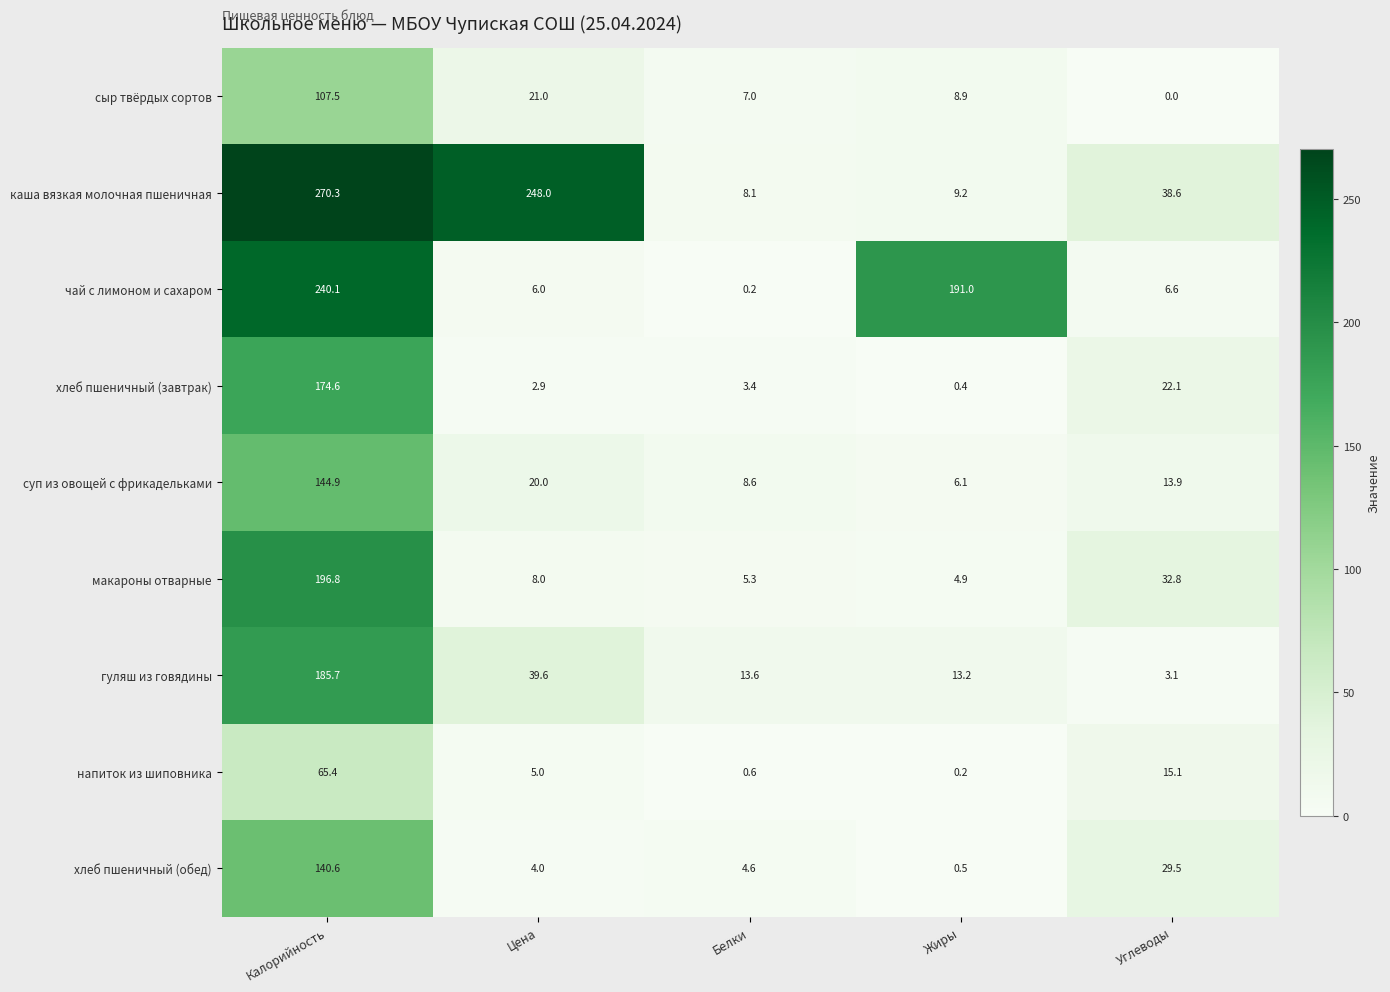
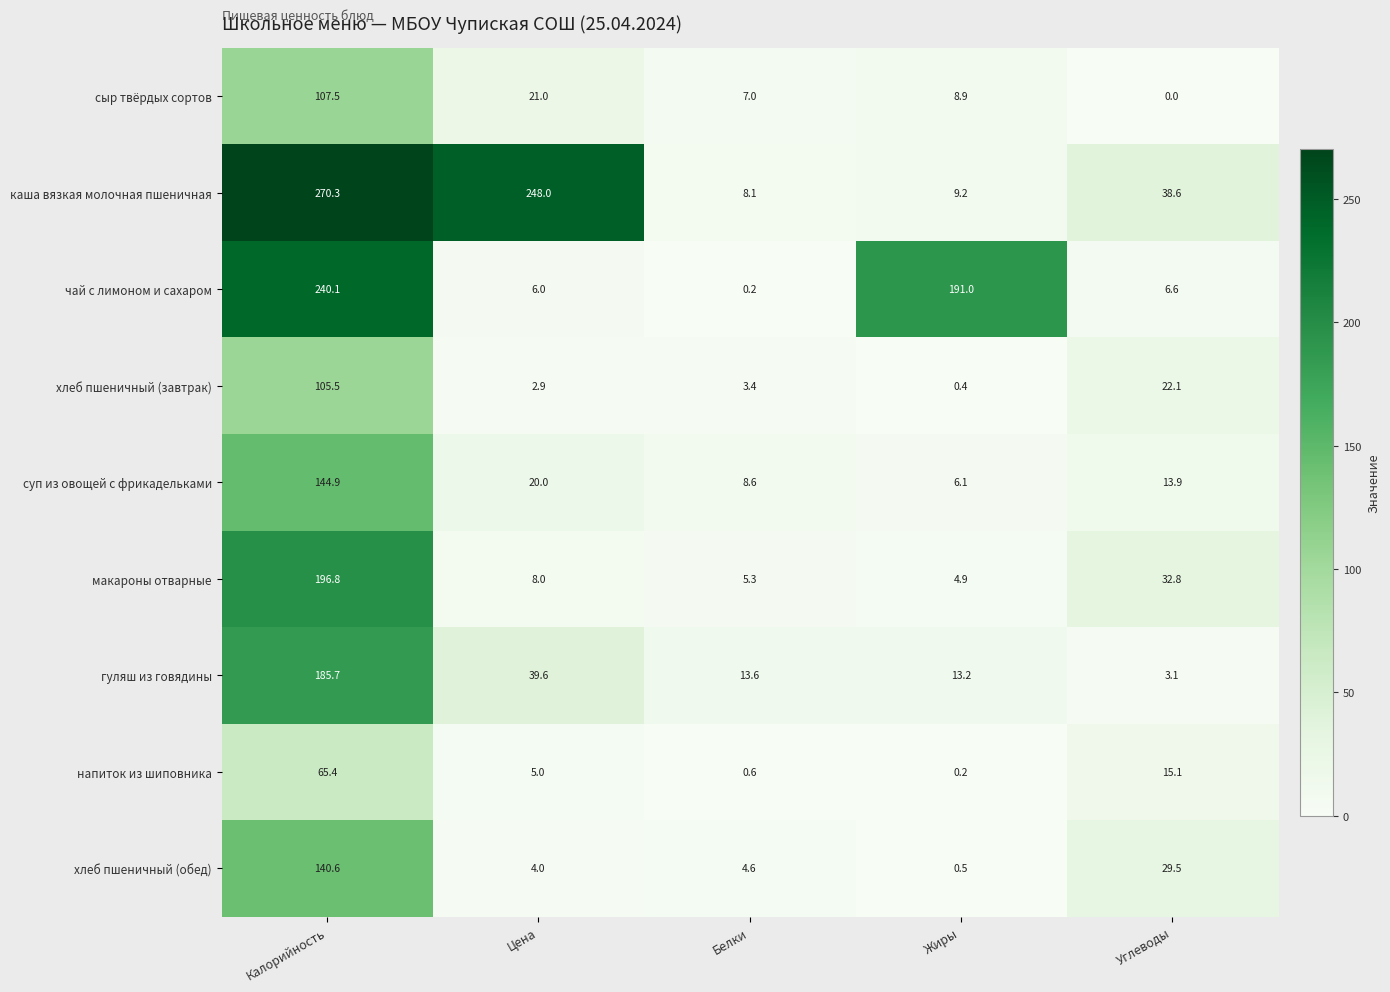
хлеб пшеничный (завтрак), Калорийность: 174.6 -> 105.5
